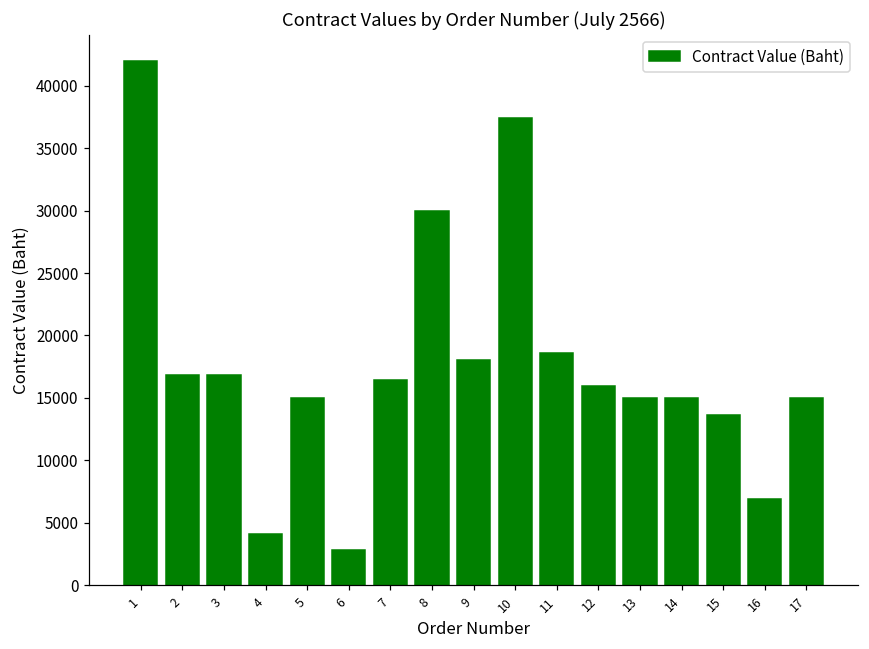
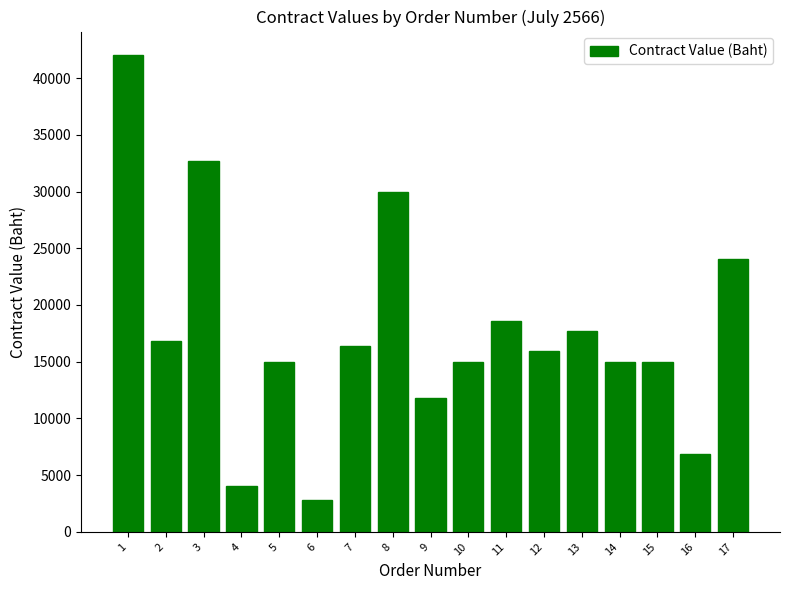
3: 16800 -> 32700
9: 18000 -> 11800
10: 37500 -> 15000
13: 15000 -> 17700
15: 13700 -> 15000
17: 15000 -> 24100
